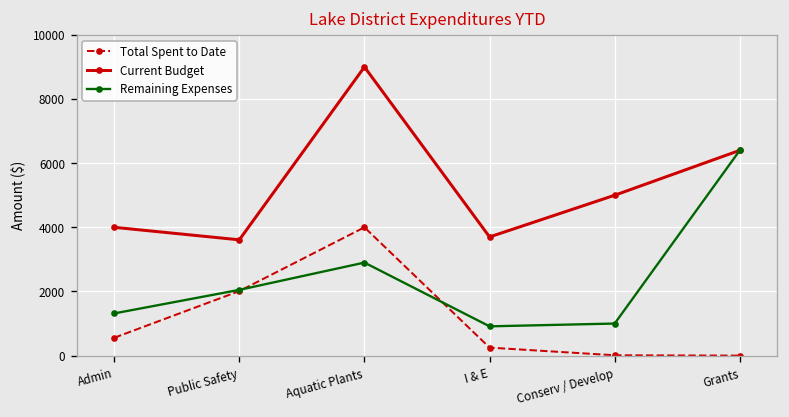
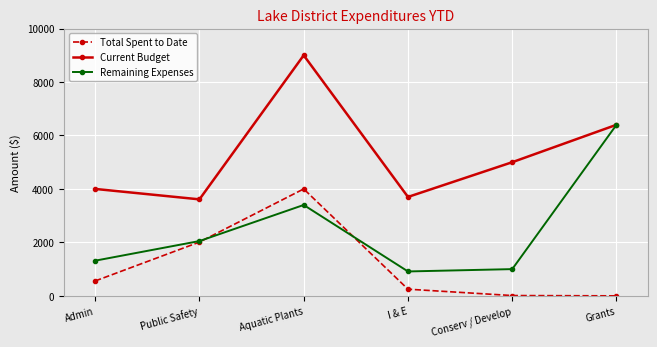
Remaining Expenses, Aquatic Plants: 2900 -> 3400
